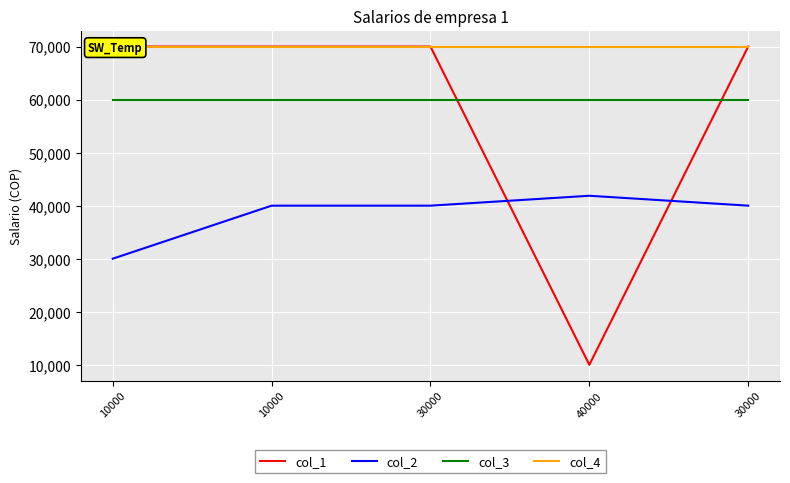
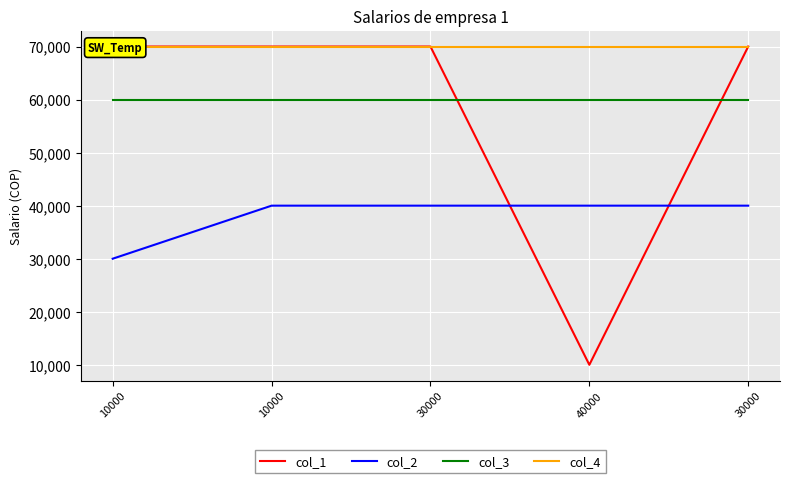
col_2, 40000: 42,000 -> 40,000
